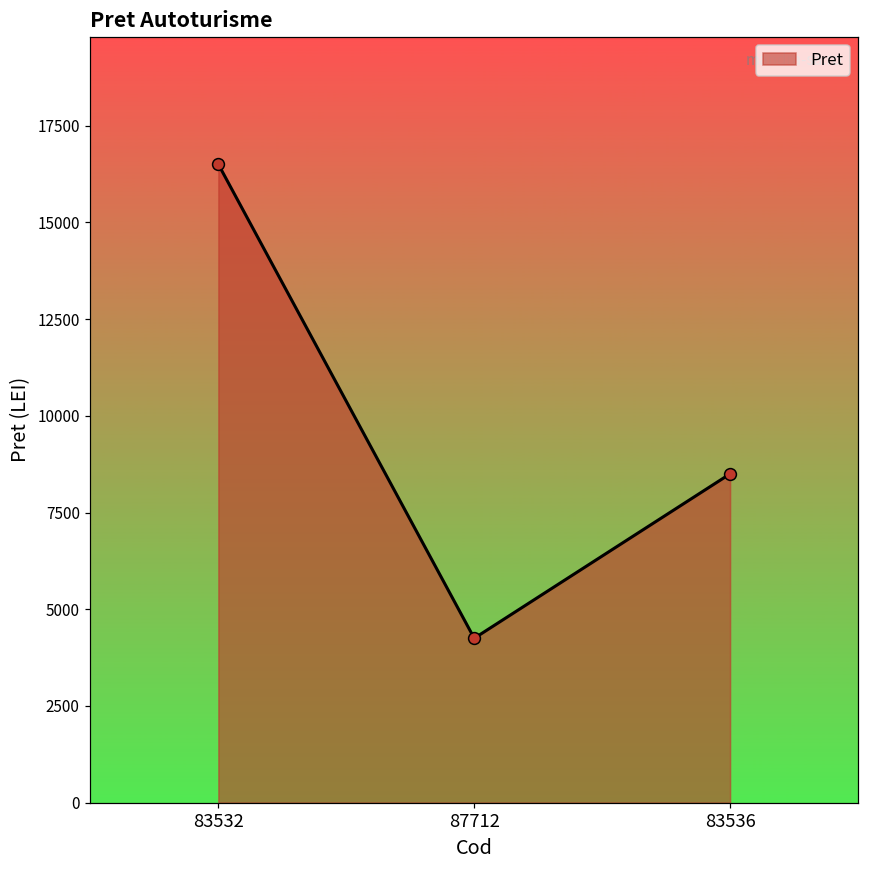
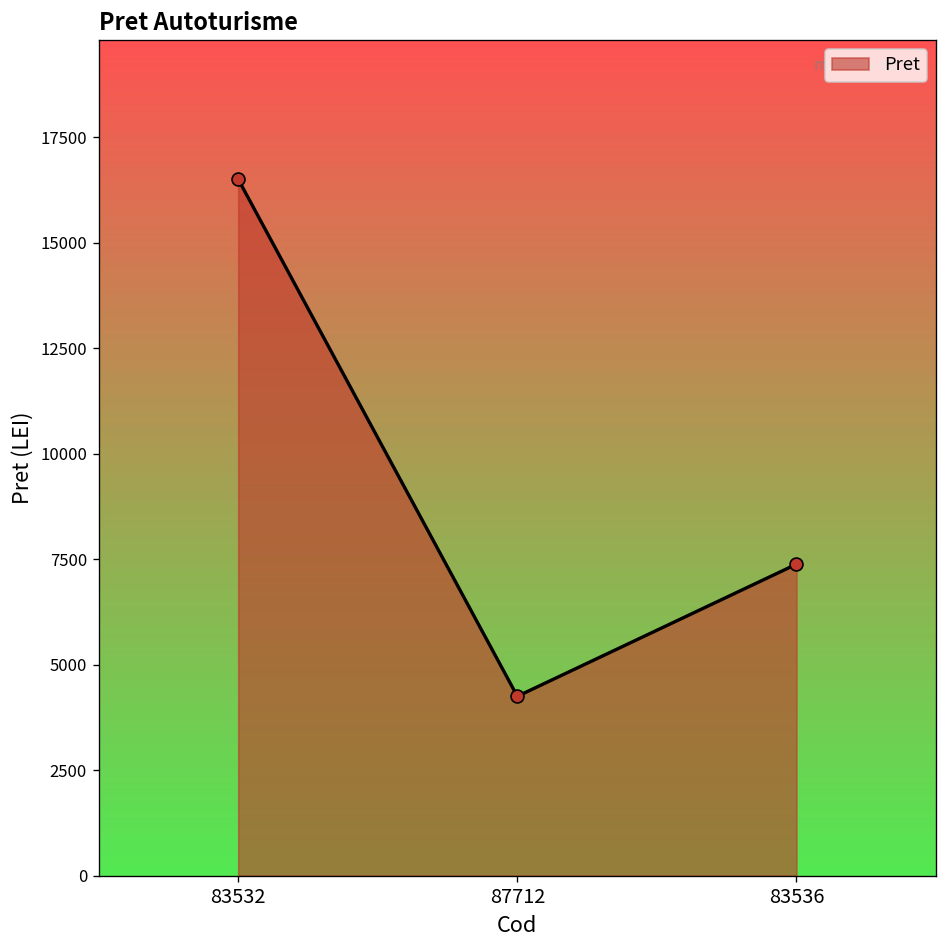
83536: 8500 -> 7400
